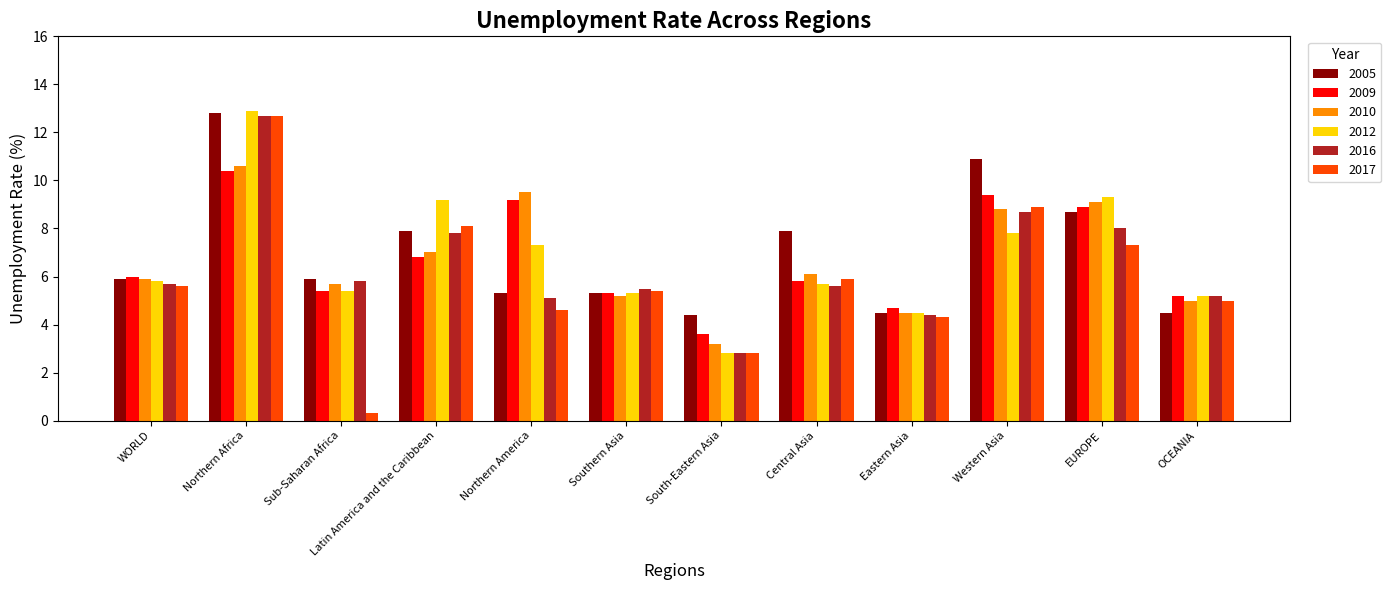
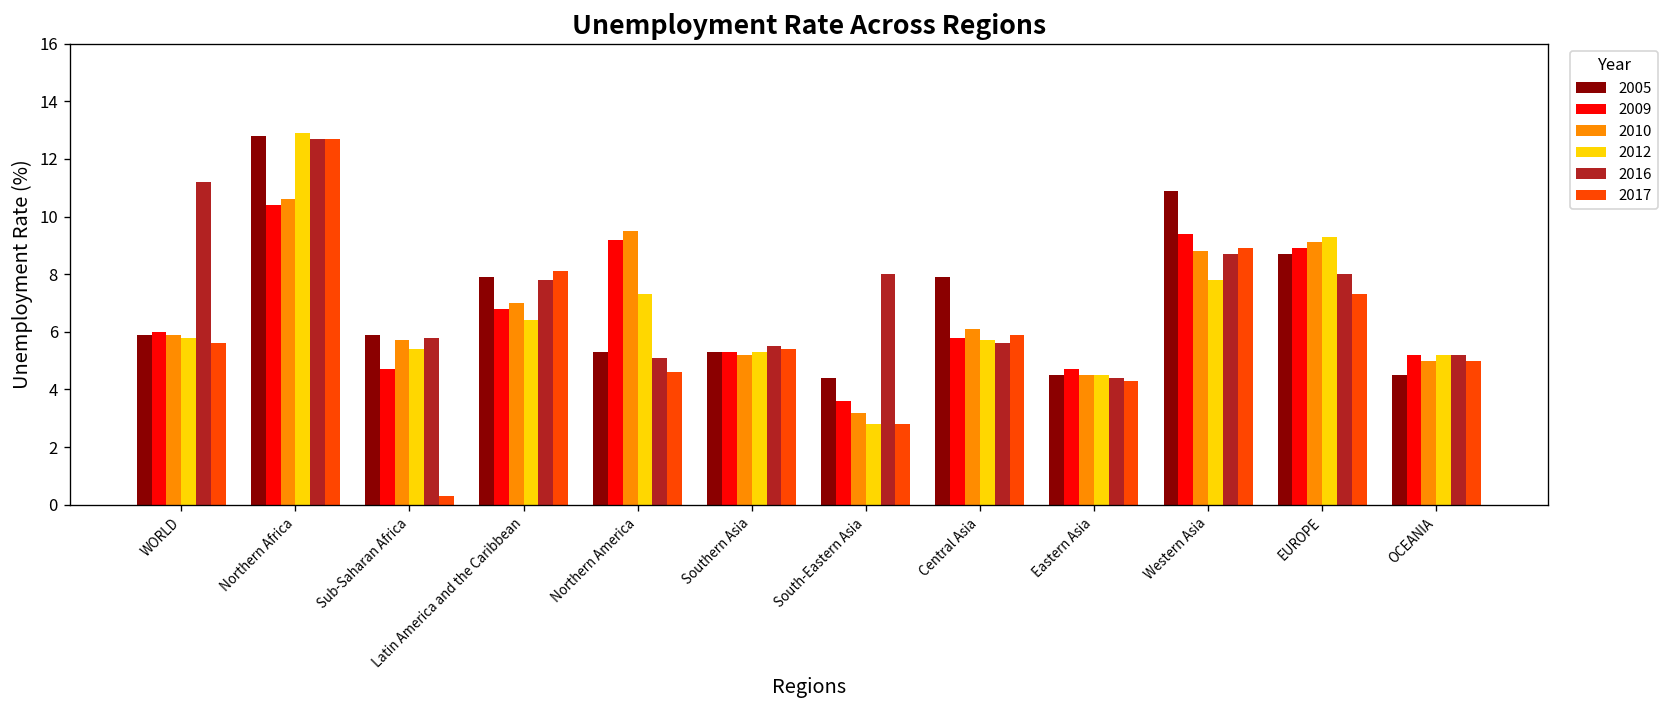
2016, WORLD: 5.7 -> 11.2
2009, Sub-Saharan Africa: 5.4 -> 4.7
2012, Latin America and the Caribbean: 9.2 -> 6.4
2016, South-Eastern Asia: 2.8 -> 8.0
